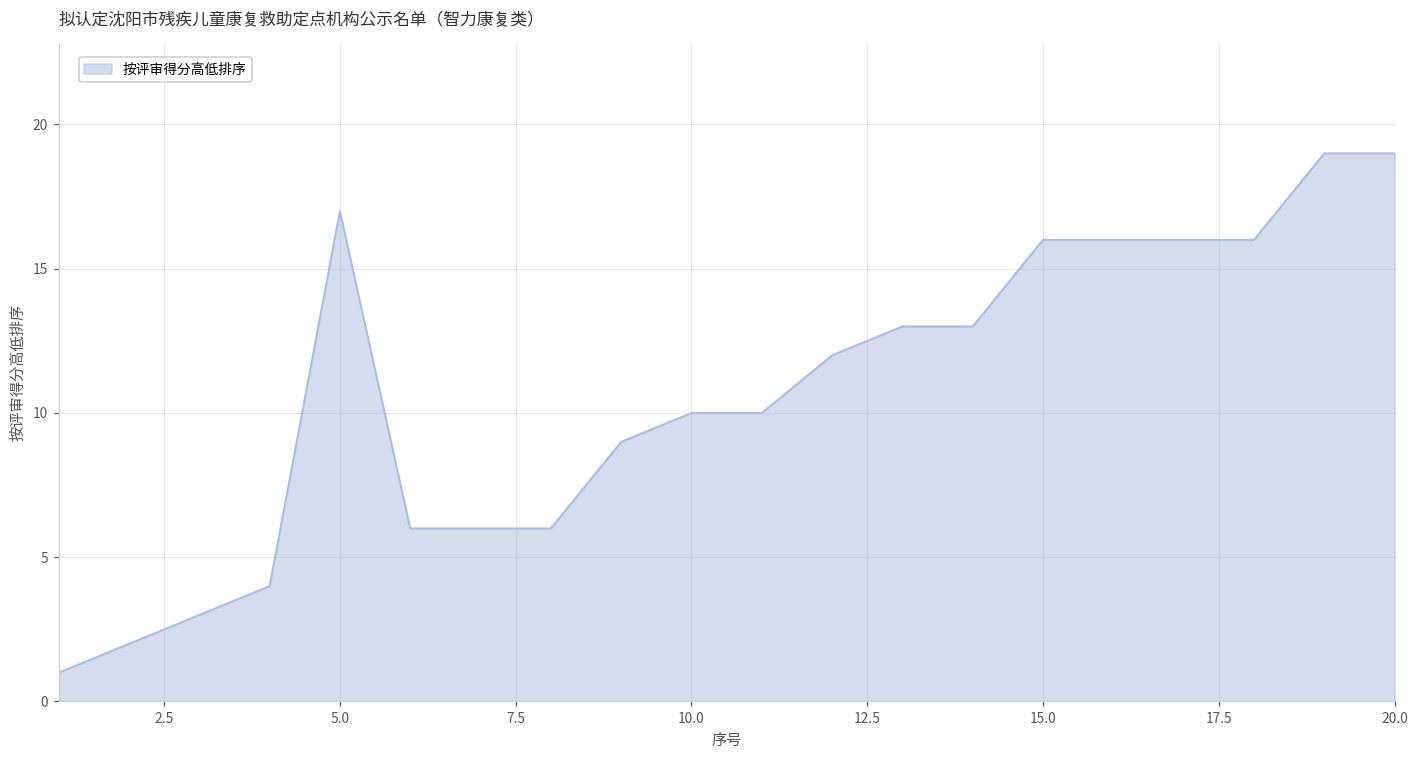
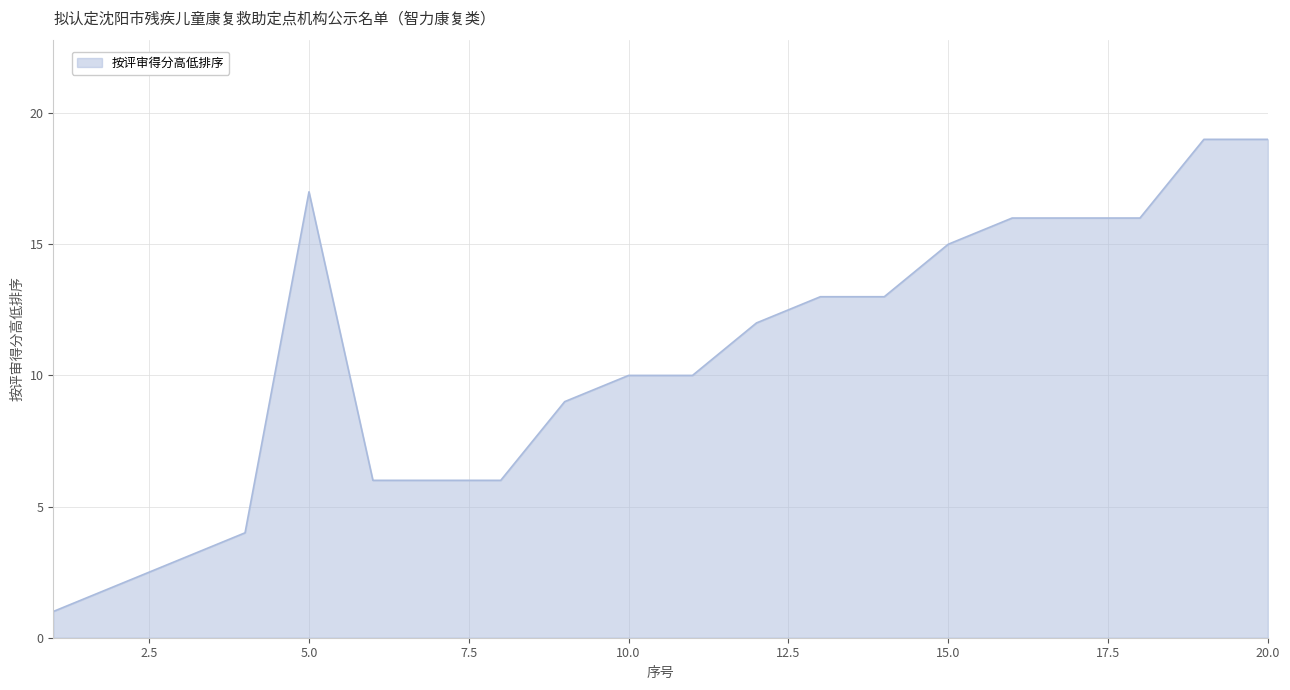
15.0: 16 -> 15
